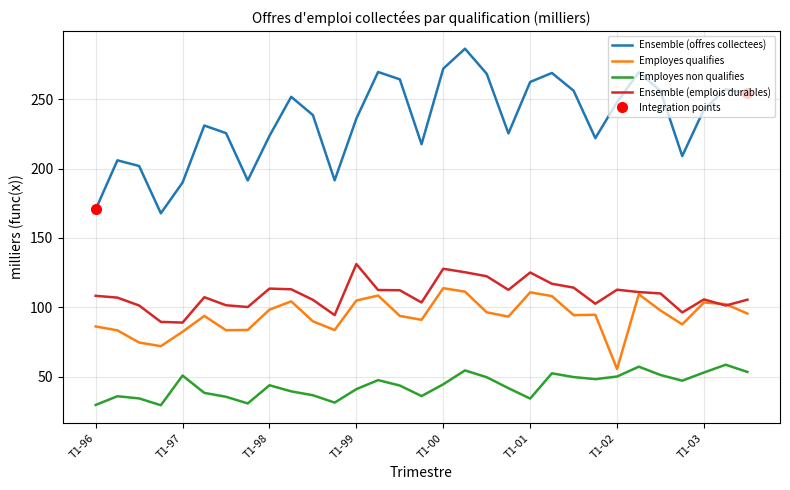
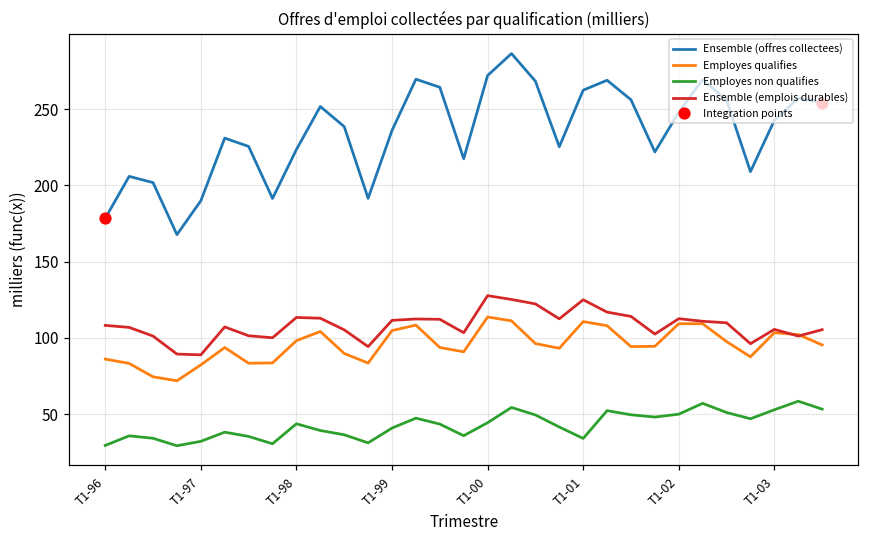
Ensemble (offres collectees), T1-96: 171 -> 178
Employes non qualifies, T1-97: 51 -> 32
Ensemble (emplois durables), T1-99: 131 -> 112
Employes qualifies, T1-02: 55 -> 109
